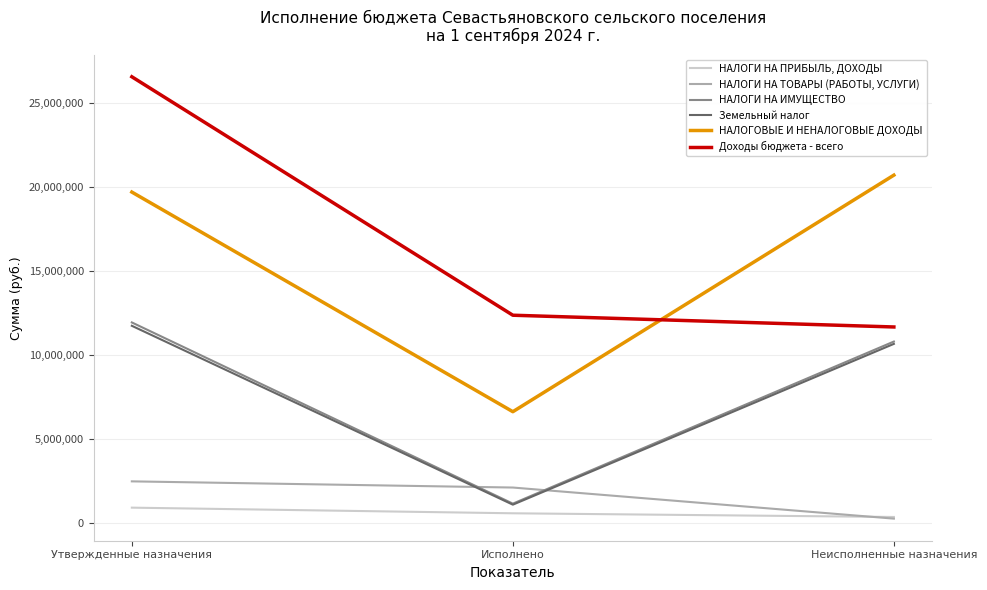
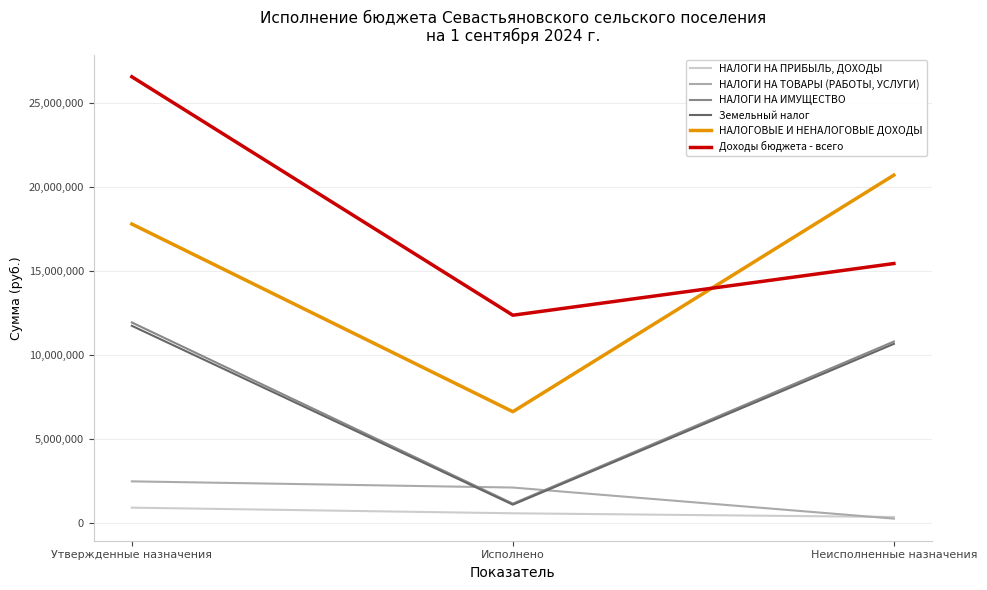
НАЛОГОВЫЕ И НЕНАЛОГОВЫЕ ДОХОДЫ, Утвержденные назначения: 19,700,000 -> 17,800,000
Доходы бюджета - всего, Неисполненные назначения: 11,700,000 -> 15,500,000
